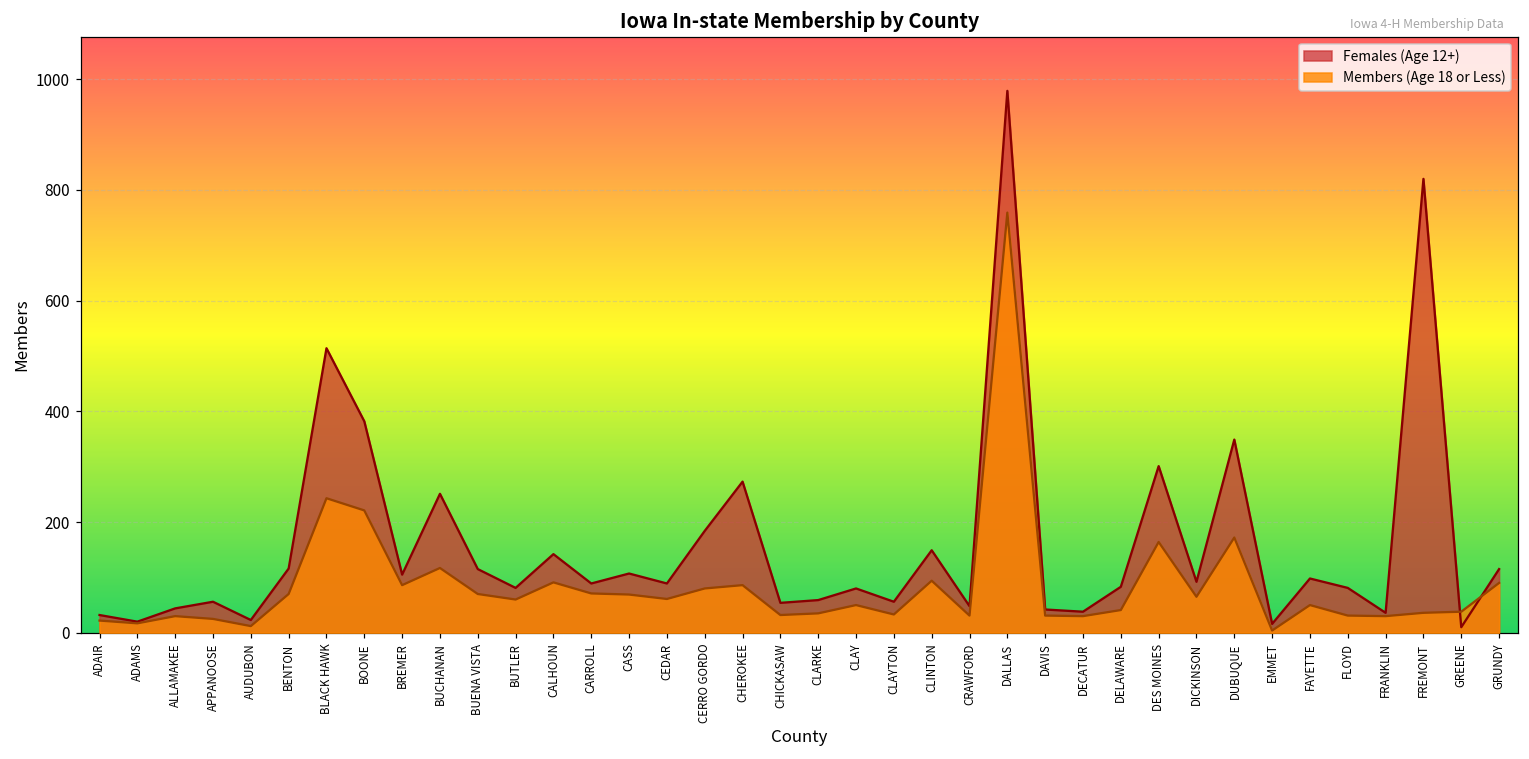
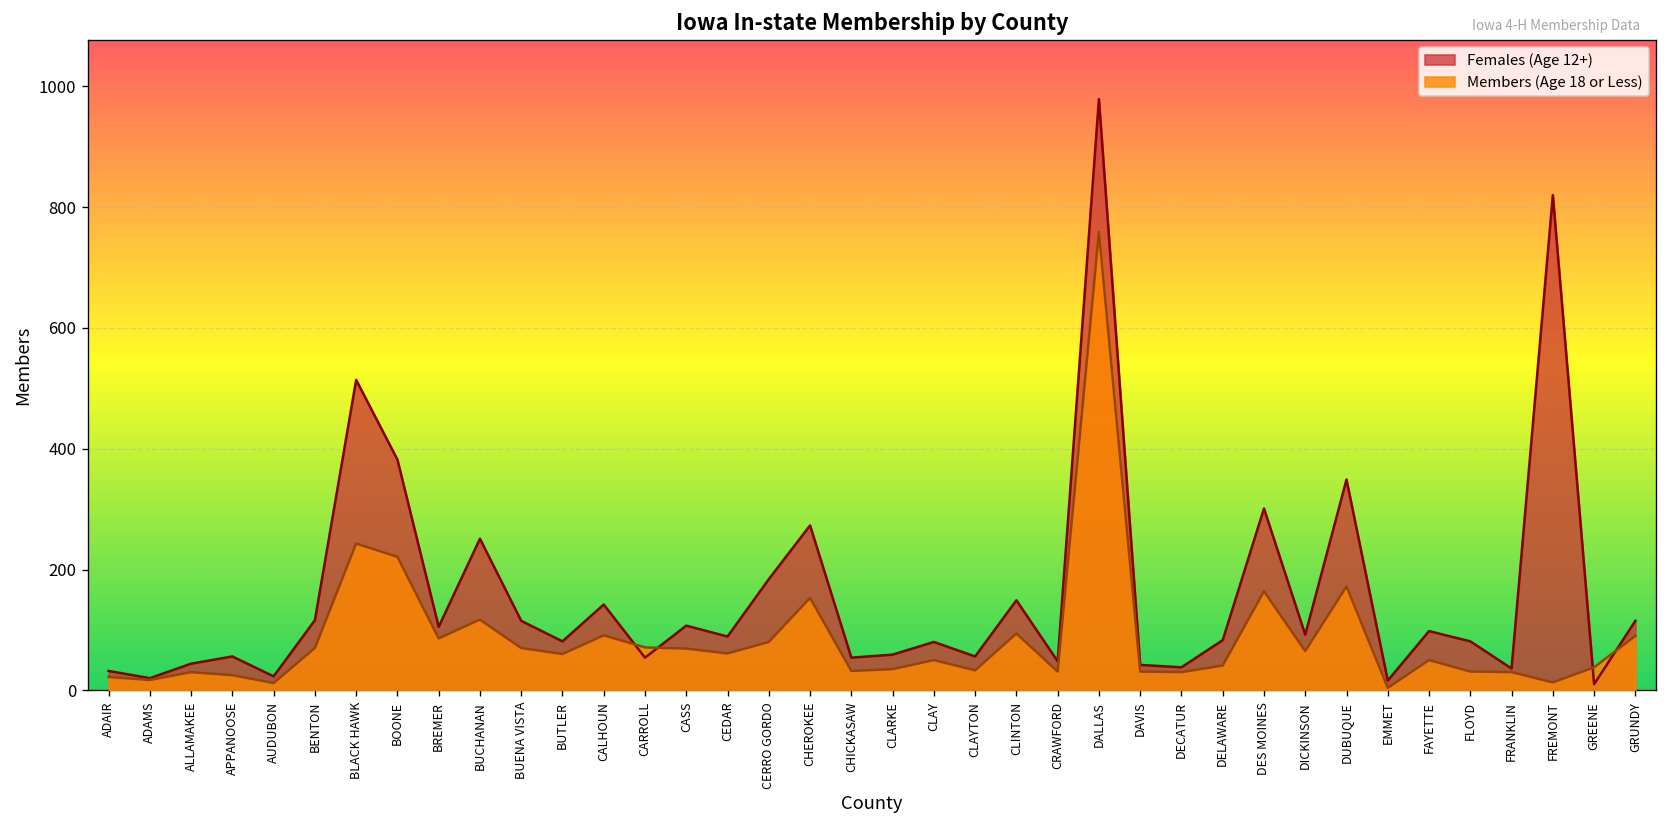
Females (Age 12+), CARROLL: 90 -> 50
Members (Age 18 or Less), CHEROKEE: 90 -> 150
Members (Age 18 or Less), FREMONT: 40 -> 10
